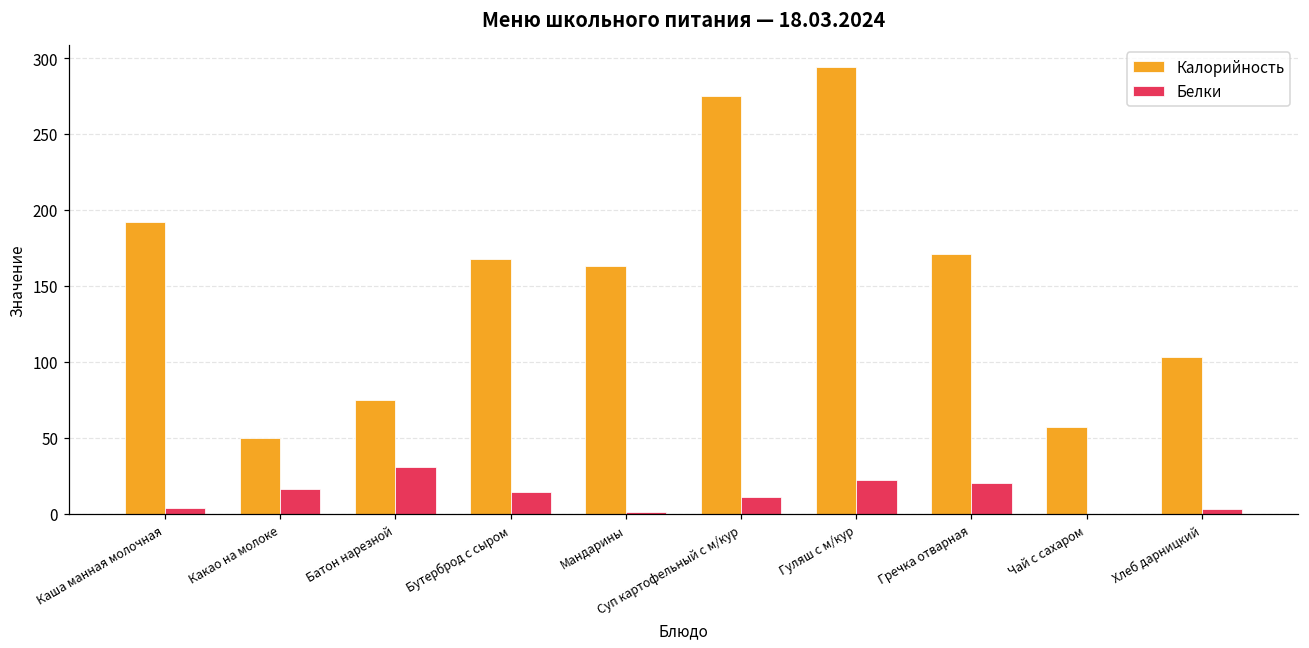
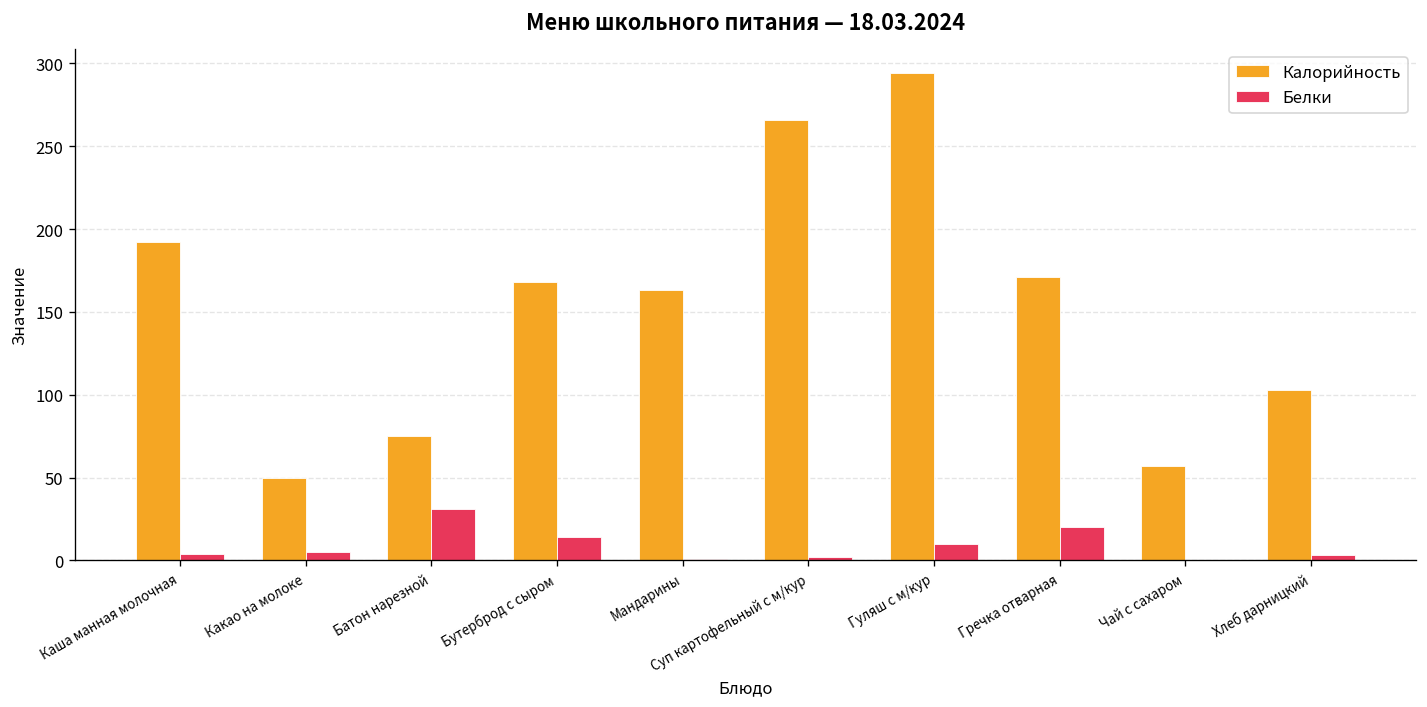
Белки, Какао на молоке: 16 -> 5
Калорийность, Суп картофельный с м/кур: 275 -> 266
Белки, Суп картофельный с м/кур: 11 -> 2
Белки, Гуляш с м/кур: 22 -> 10
